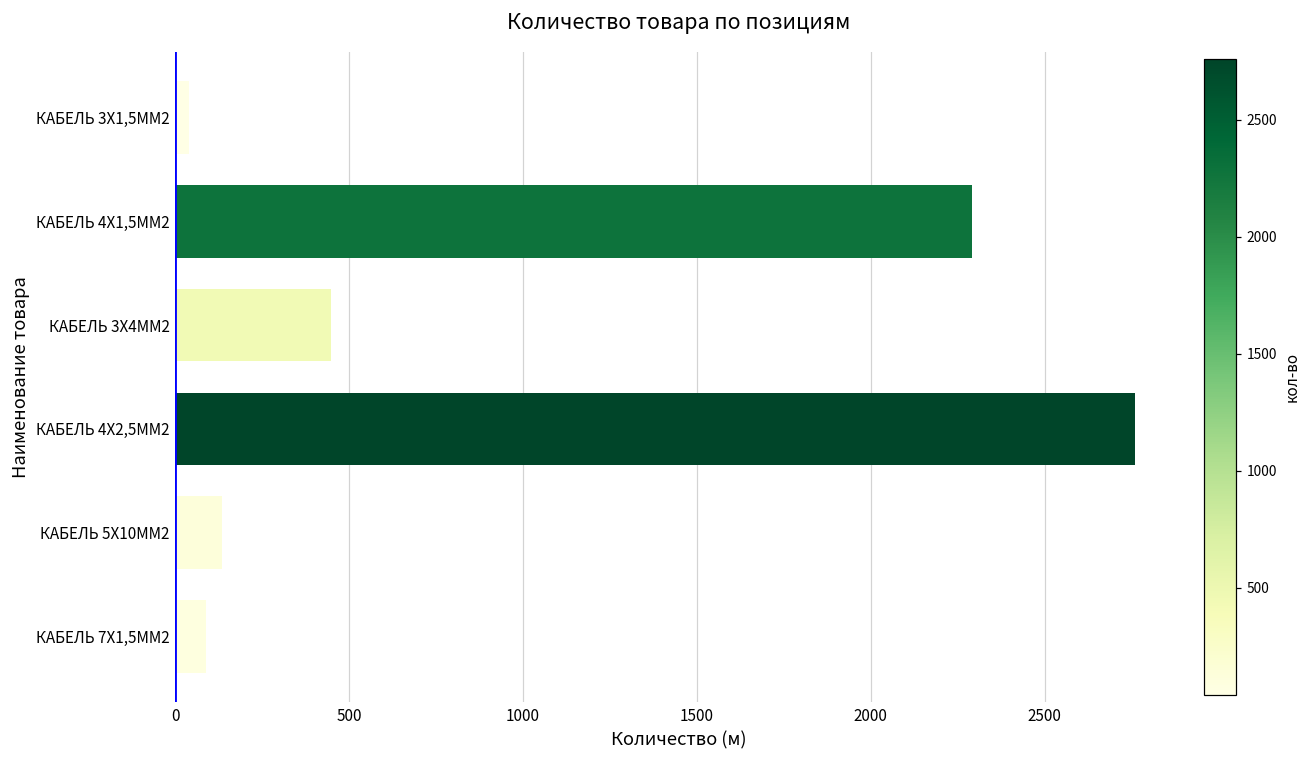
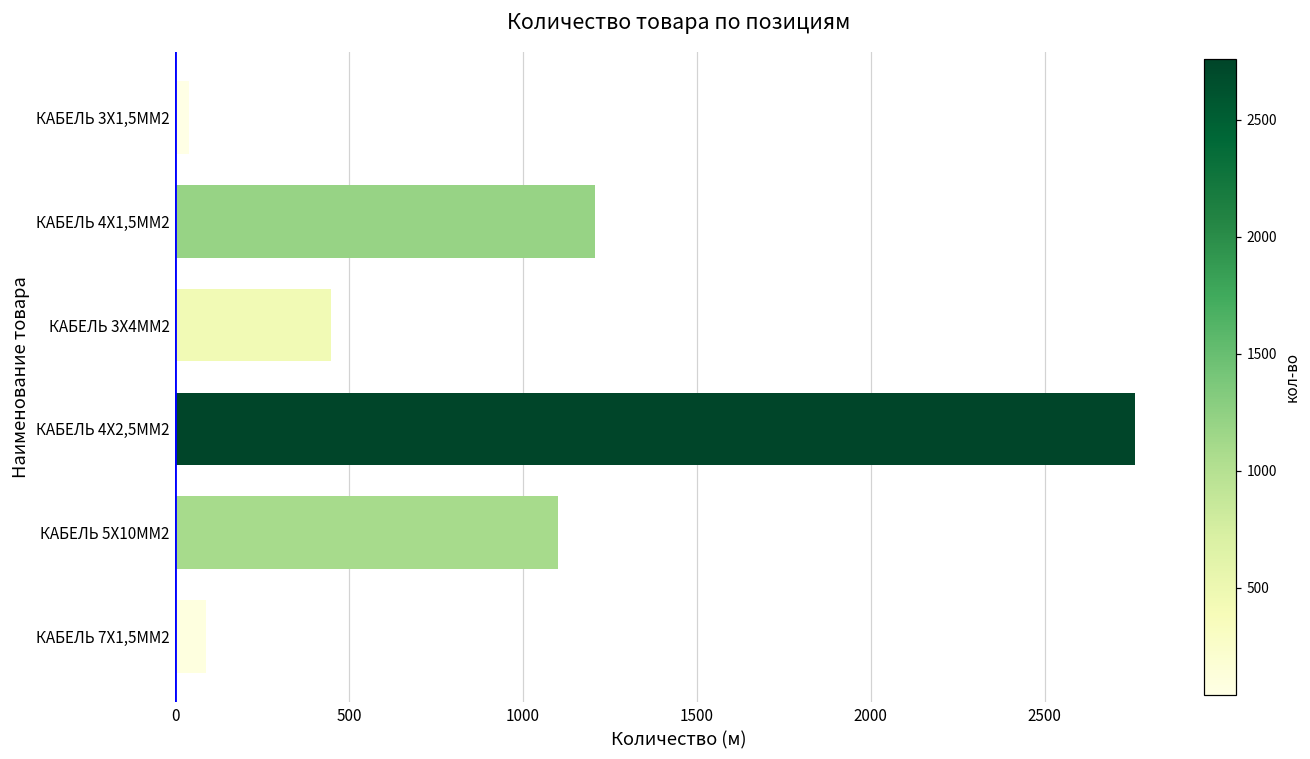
КАБЕЛЬ 4Х1,5ММ2: 2290 -> 1210
КАБЕЛЬ 5Х10ММ2: 140 -> 1100
